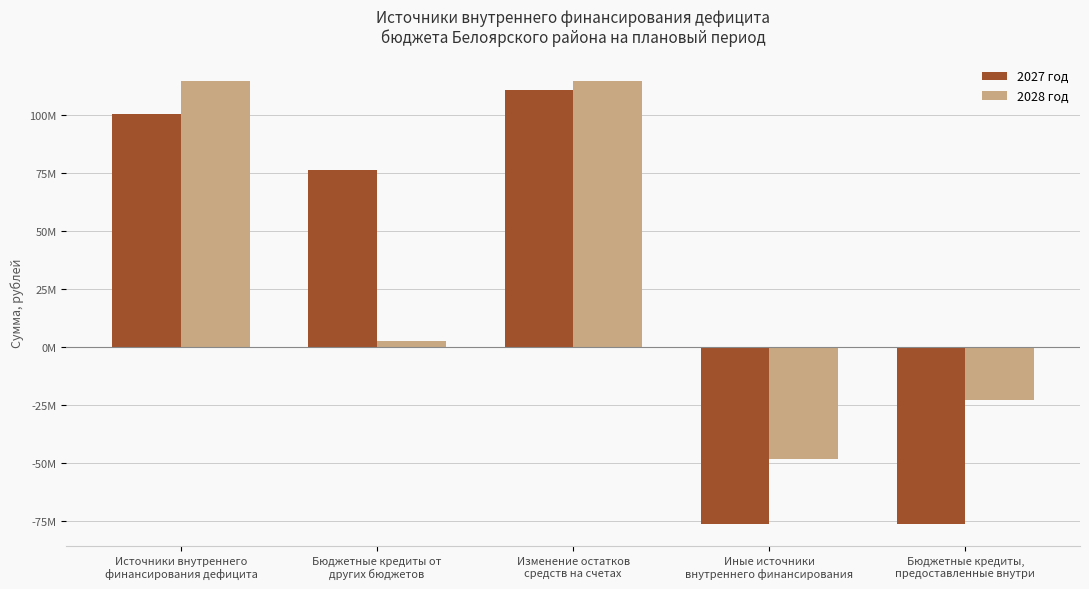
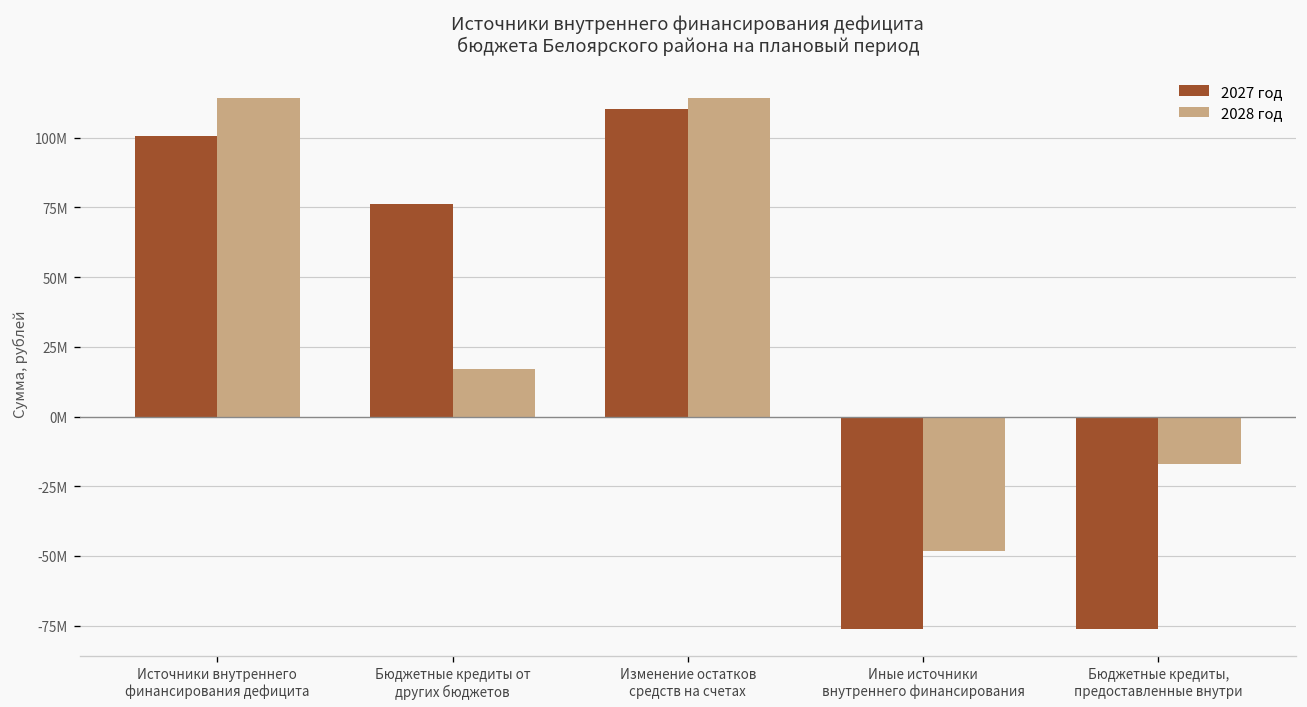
2028 год, Бюджетные кредиты от других бюджетов: 2000000 -> 17000000
2028 год, Бюджетные кредиты, предоставленные внутри: -23000000 -> -17000000
